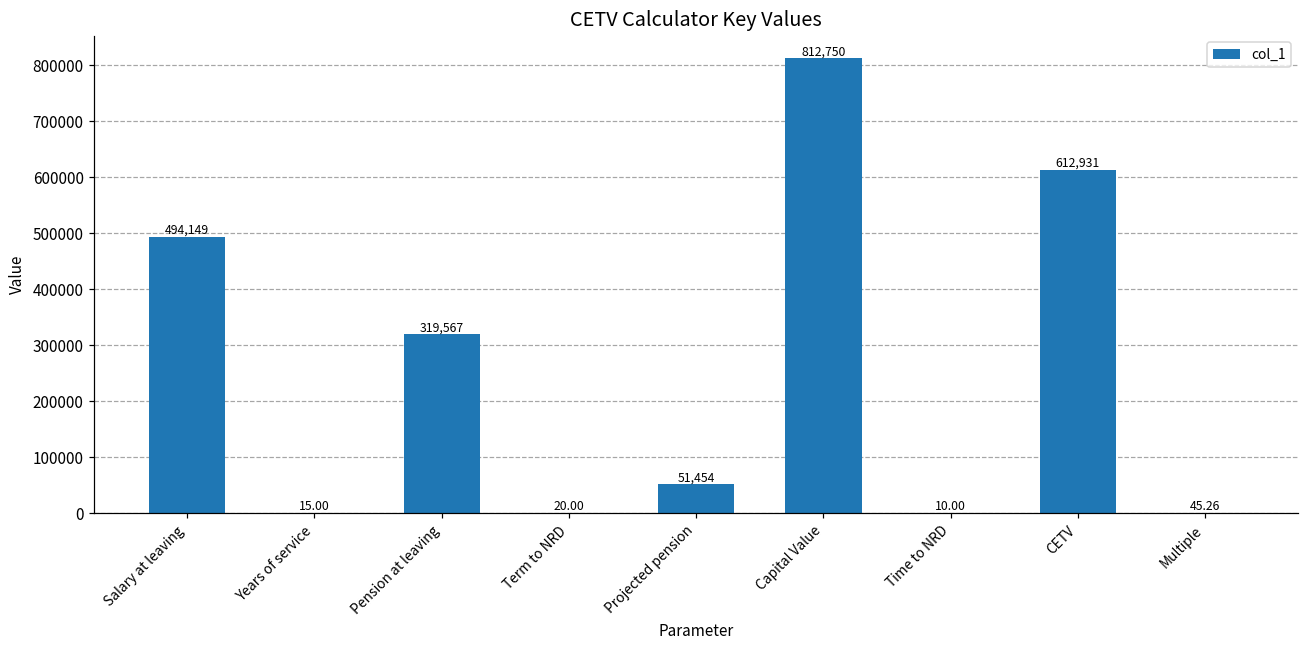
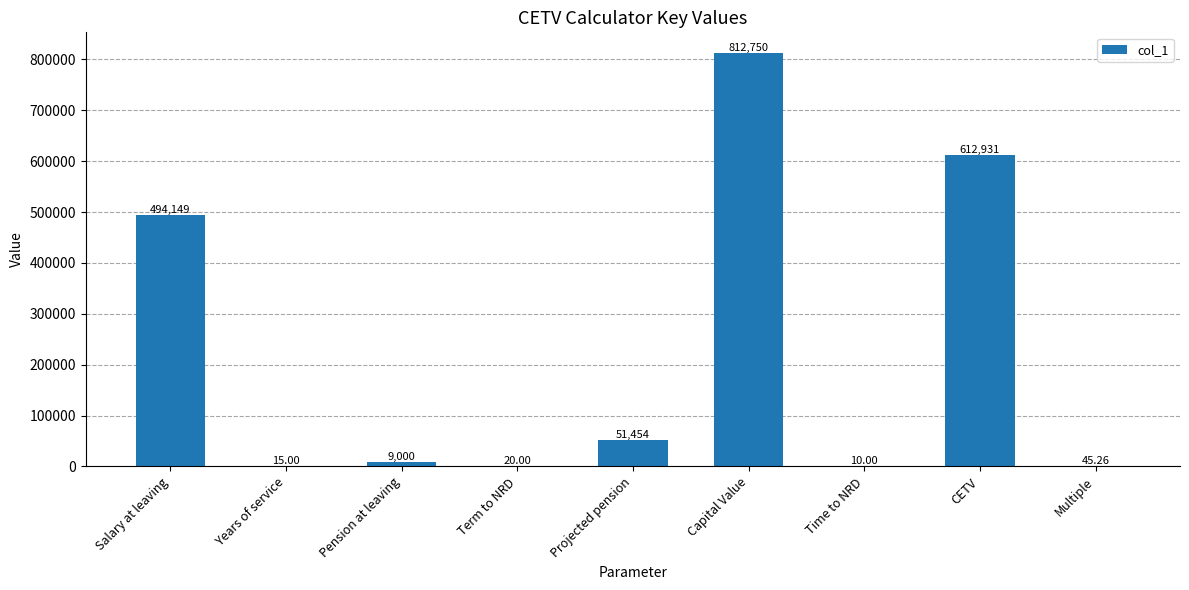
Pension at leaving: 319,567 -> 9,000
